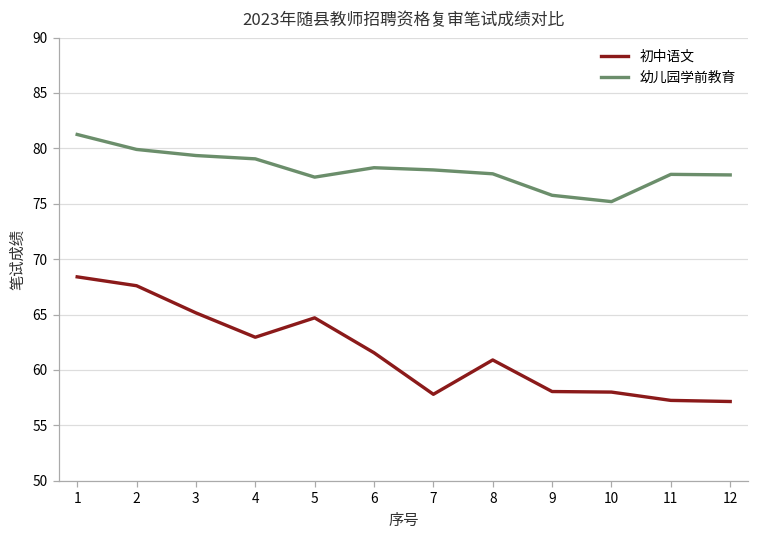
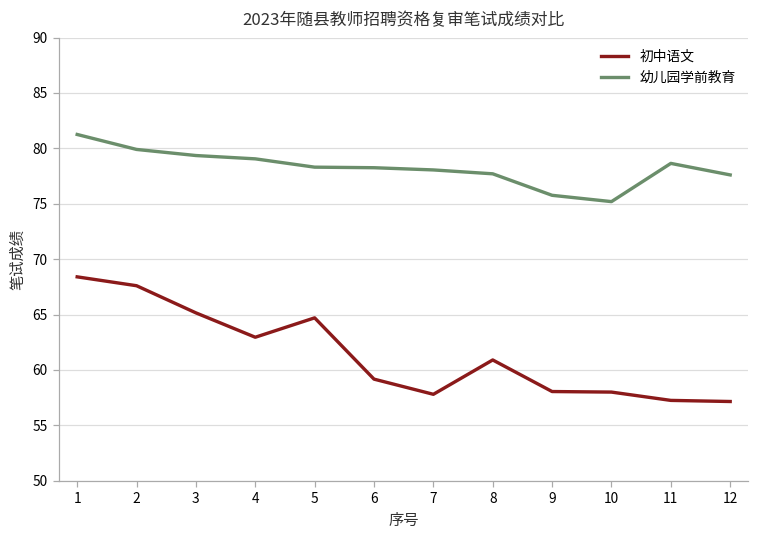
幼儿园学前教育, 5: 77.4 -> 78.3
初中语文, 6: 61.6 -> 59.2
幼儿园学前教育, 11: 77.7 -> 78.6
